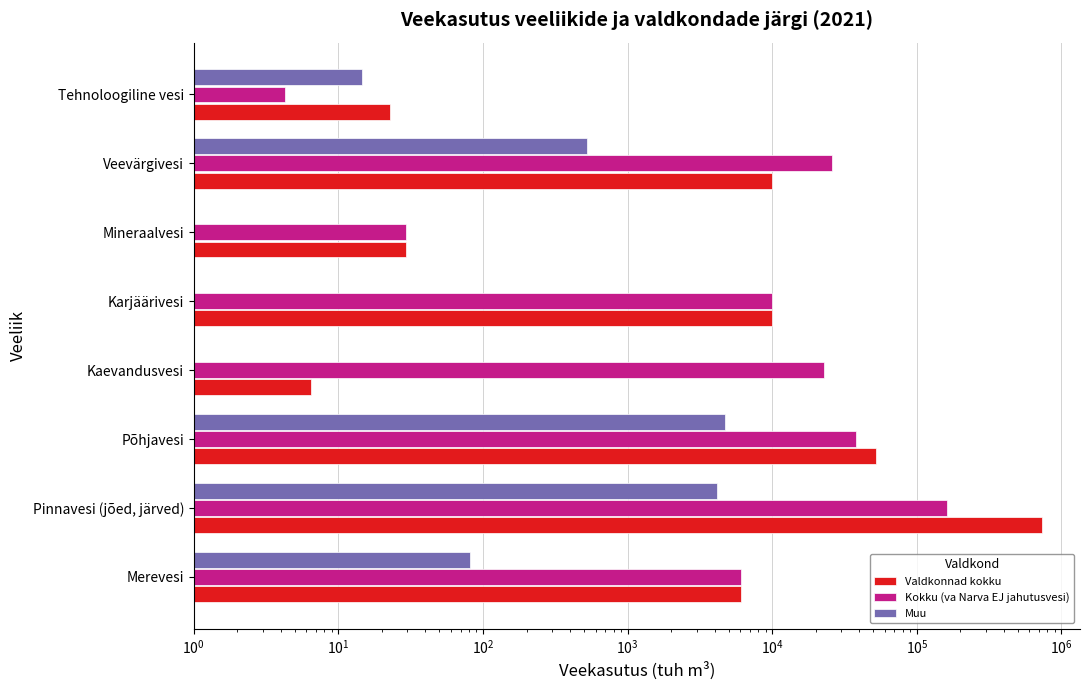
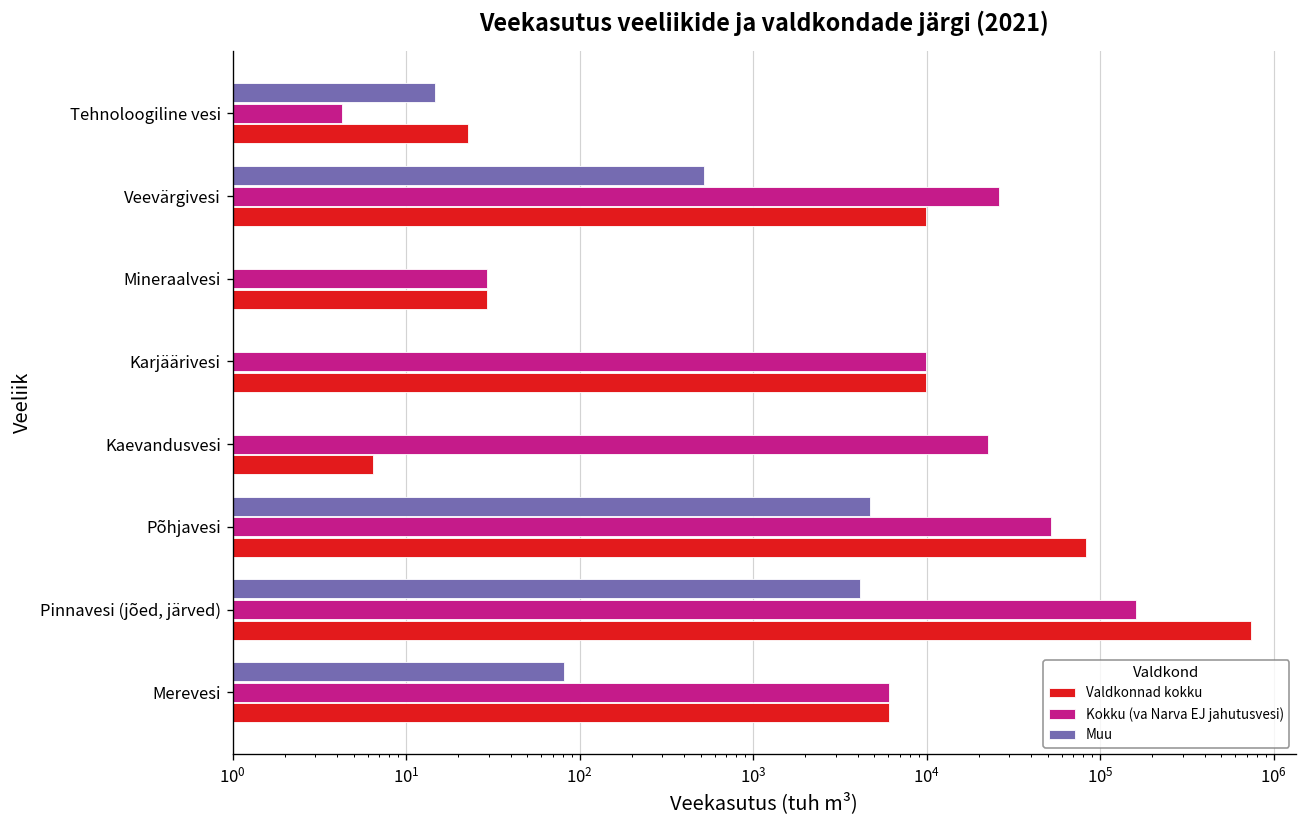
Kokku (va Narva EJ jahutusvesi), Põhjavesi: 38000 -> 52000
Valdkonnad kokku, Põhjavesi: 52000 -> 80000
